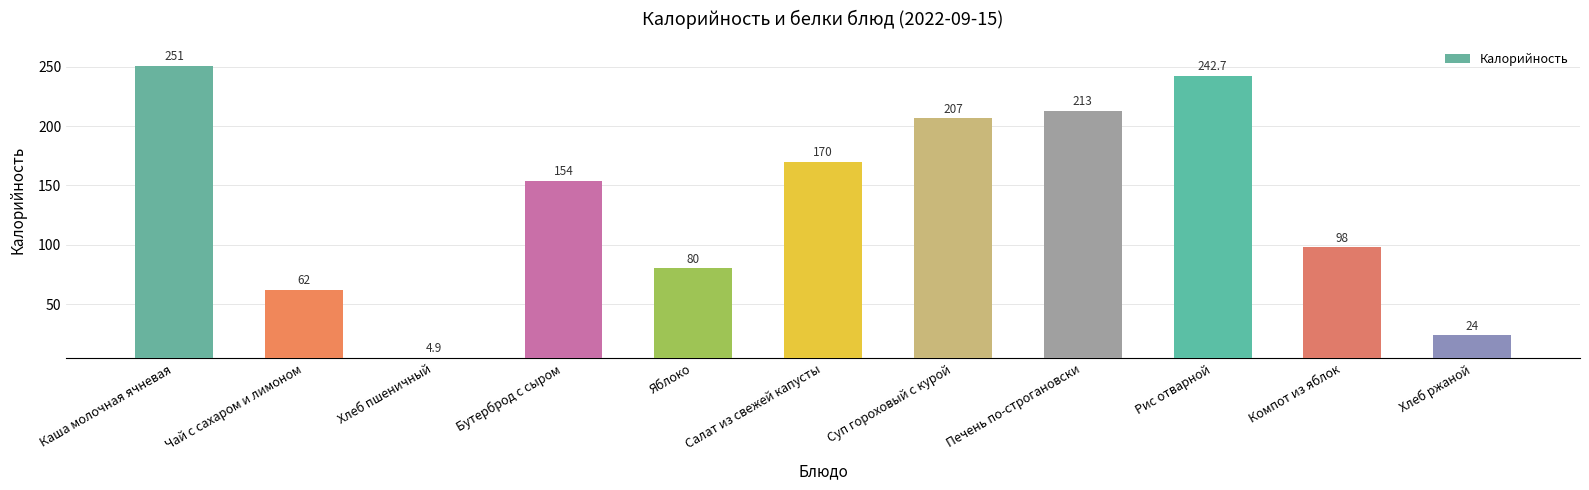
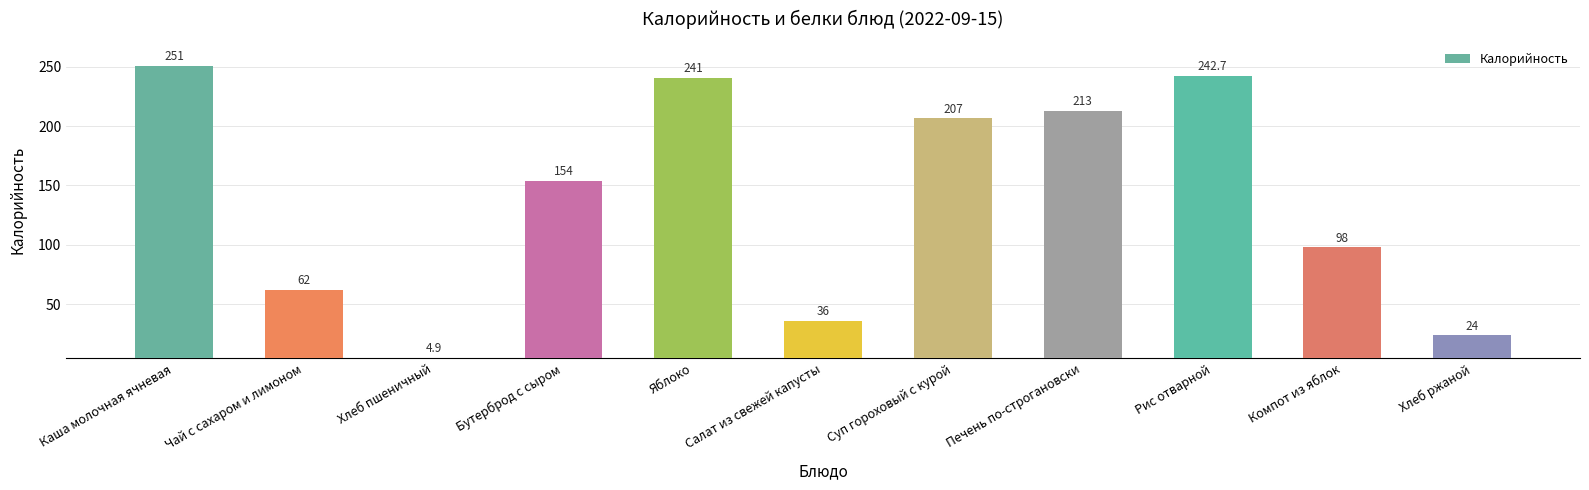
Яблоко: 80 -> 241
Салат из свежей капусты: 170 -> 36
